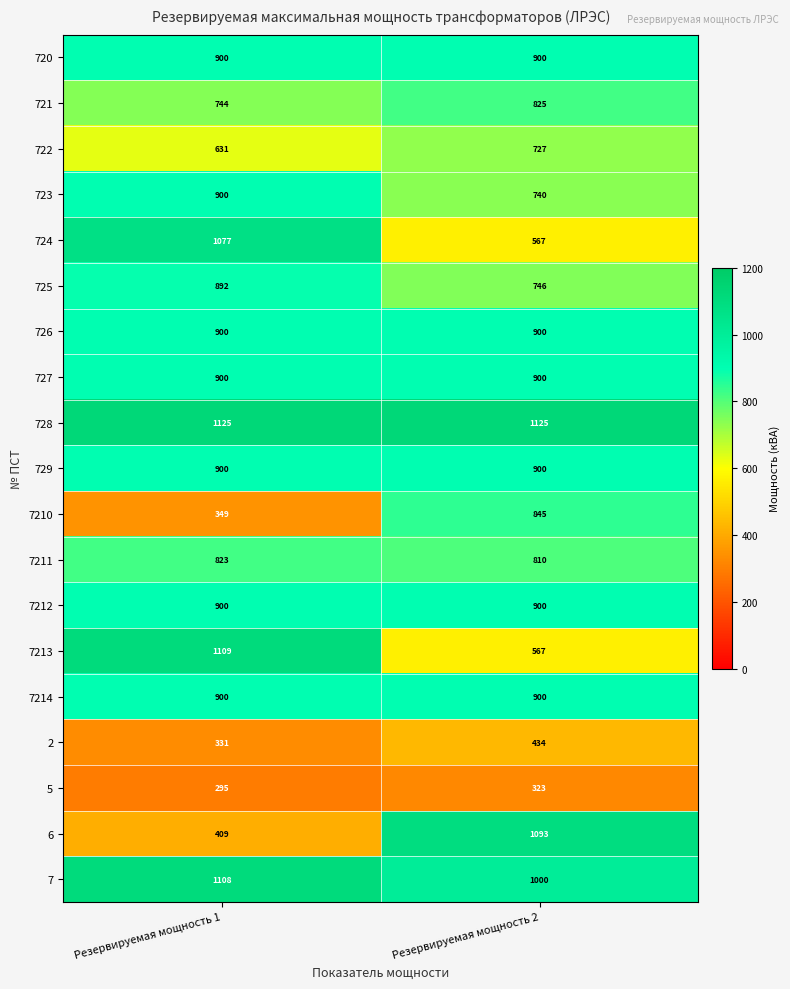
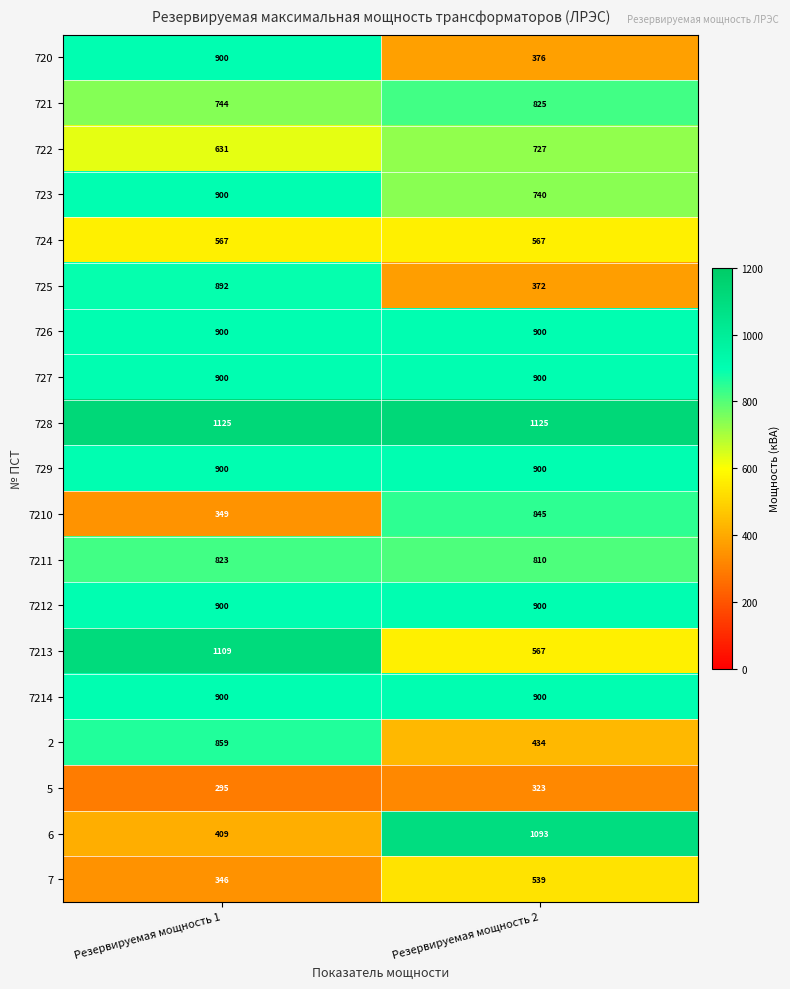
720, Резервируемая мощность 2: 900 -> 376
724, Резервируемая мощность 1: 1077 -> 567
725, Резервируемая мощность 2: 746 -> 372
2, Резервируемая мощность 1: 331 -> 859
7, Резервируемая мощность 1: 1108 -> 346
7, Резервируемая мощность 2: 1000 -> 539
